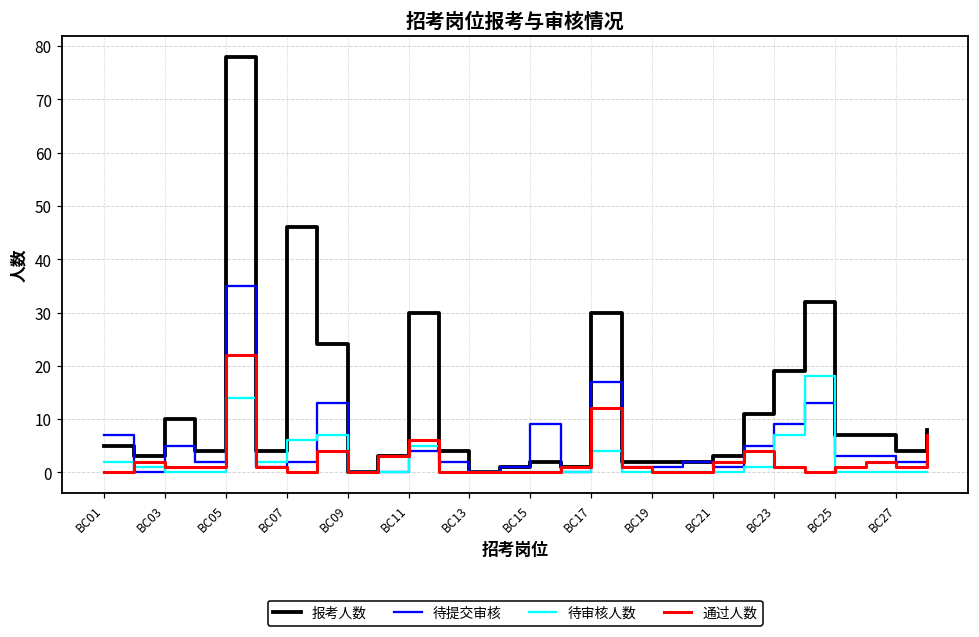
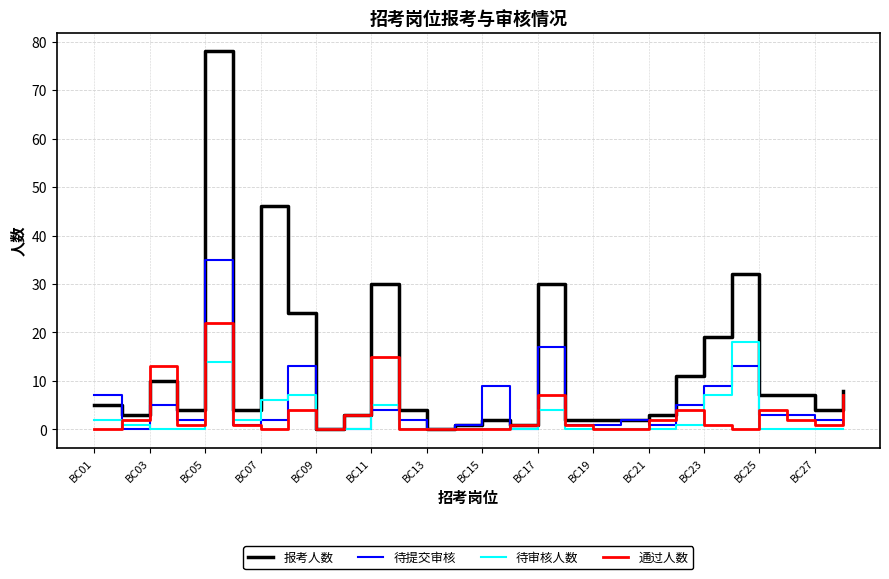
通过人数, BC03: 1 -> 13
通过人数, BC11: 6 -> 15
通过人数, BC17: 12 -> 7
通过人数, BC25: 1 -> 4
